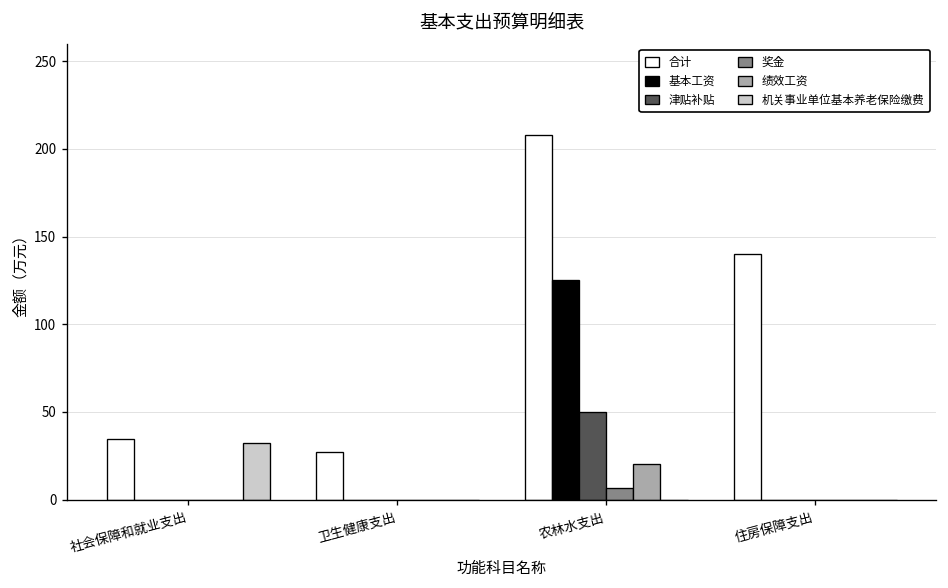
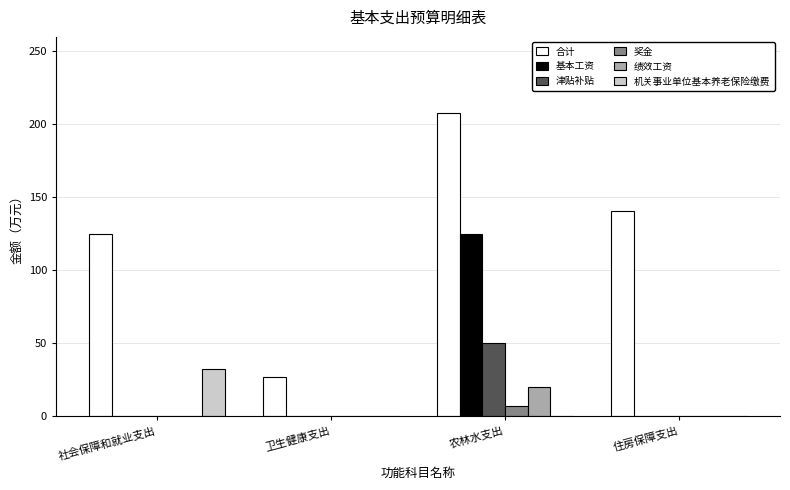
合计, 社会保障和就业支出: 35 -> 125
